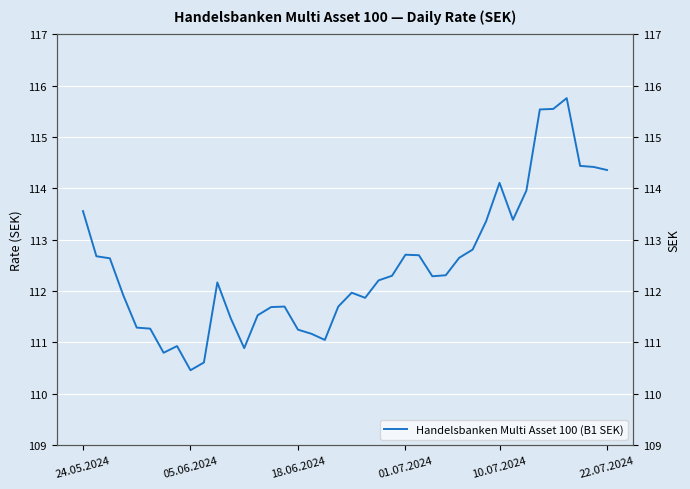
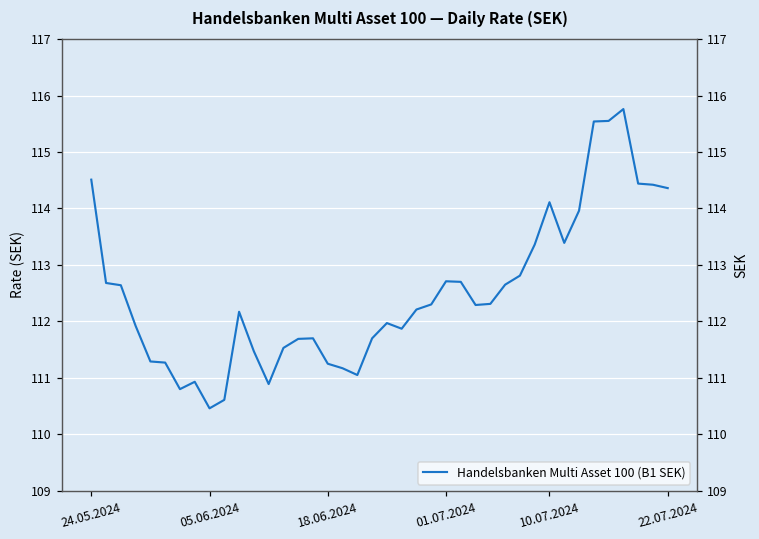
24.05.2024: 113.6 -> 114.5
